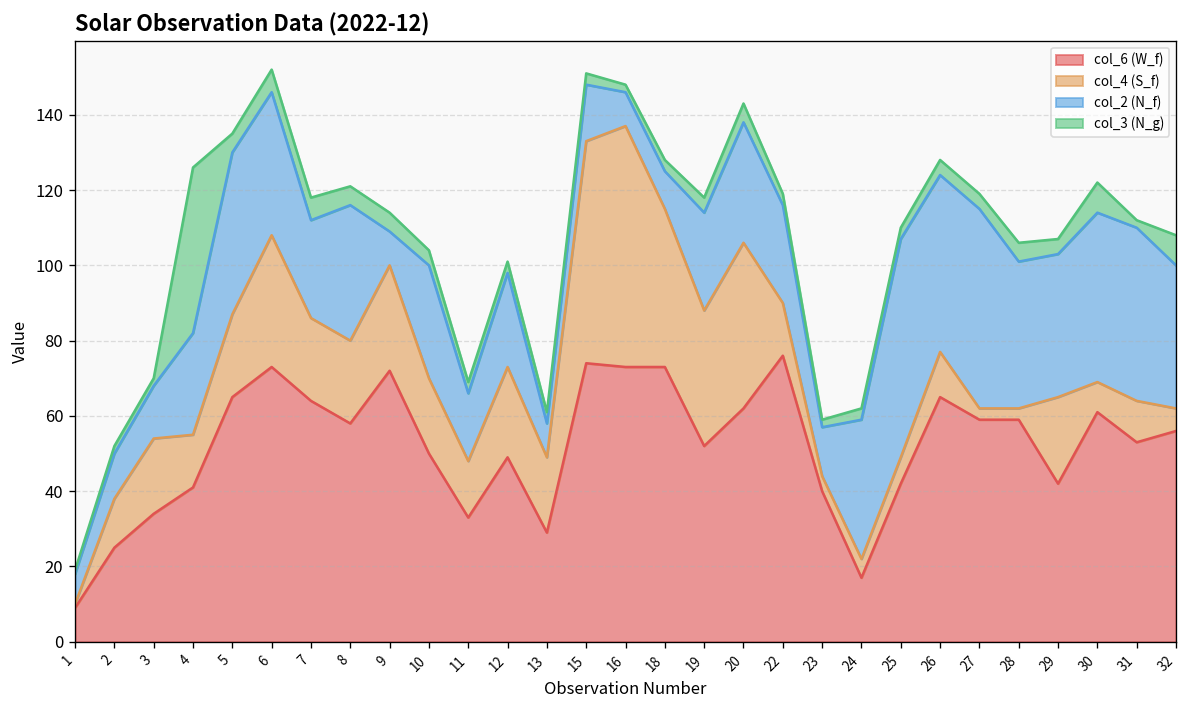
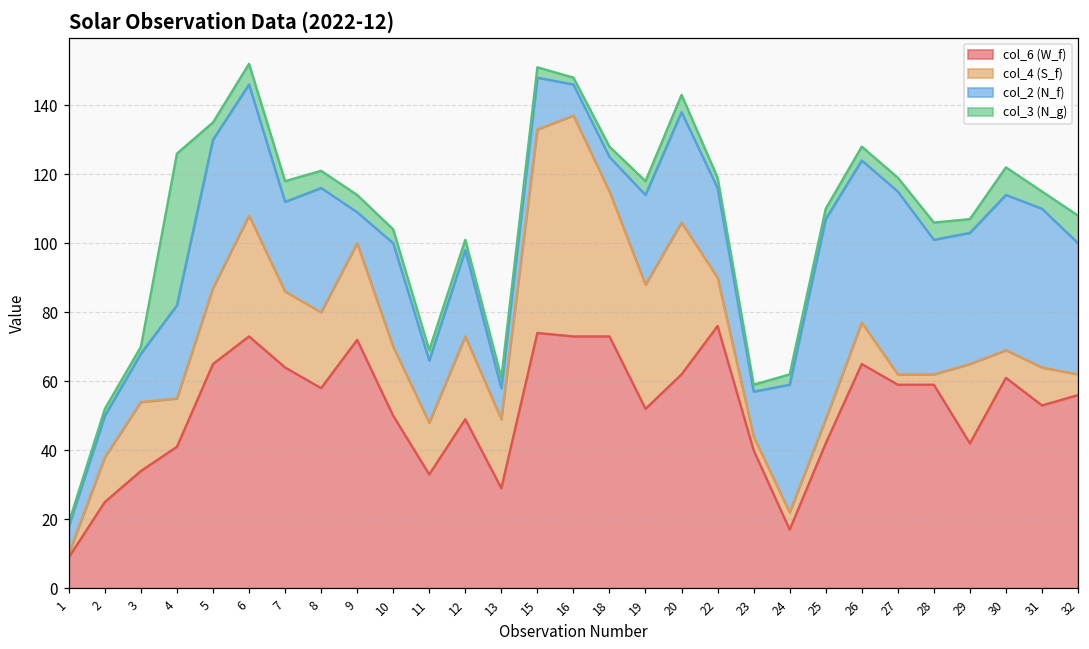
col_3 (N_g), 31: 2 -> 5
